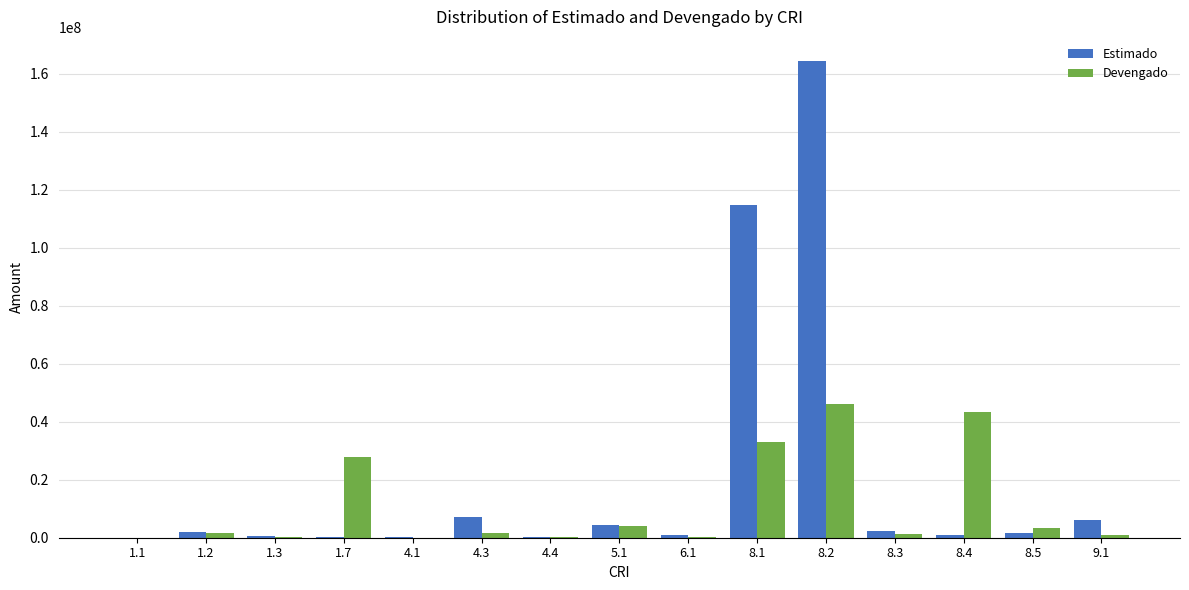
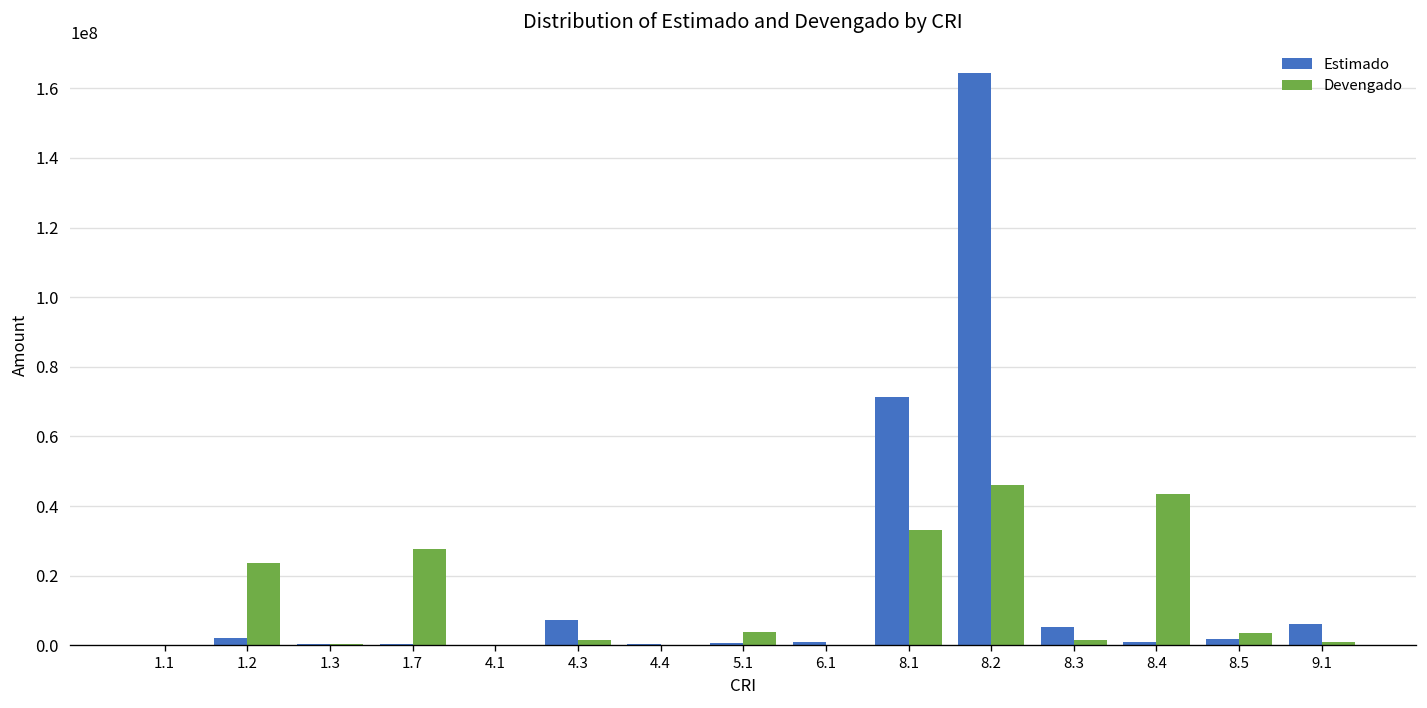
Devengado, 1.2: 1000000 -> 24000000
Estimado, 5.1: 4000000 -> 1000000
Estimado, 8.1: 115000000 -> 71000000
Estimado, 8.3: 2000000 -> 5000000
